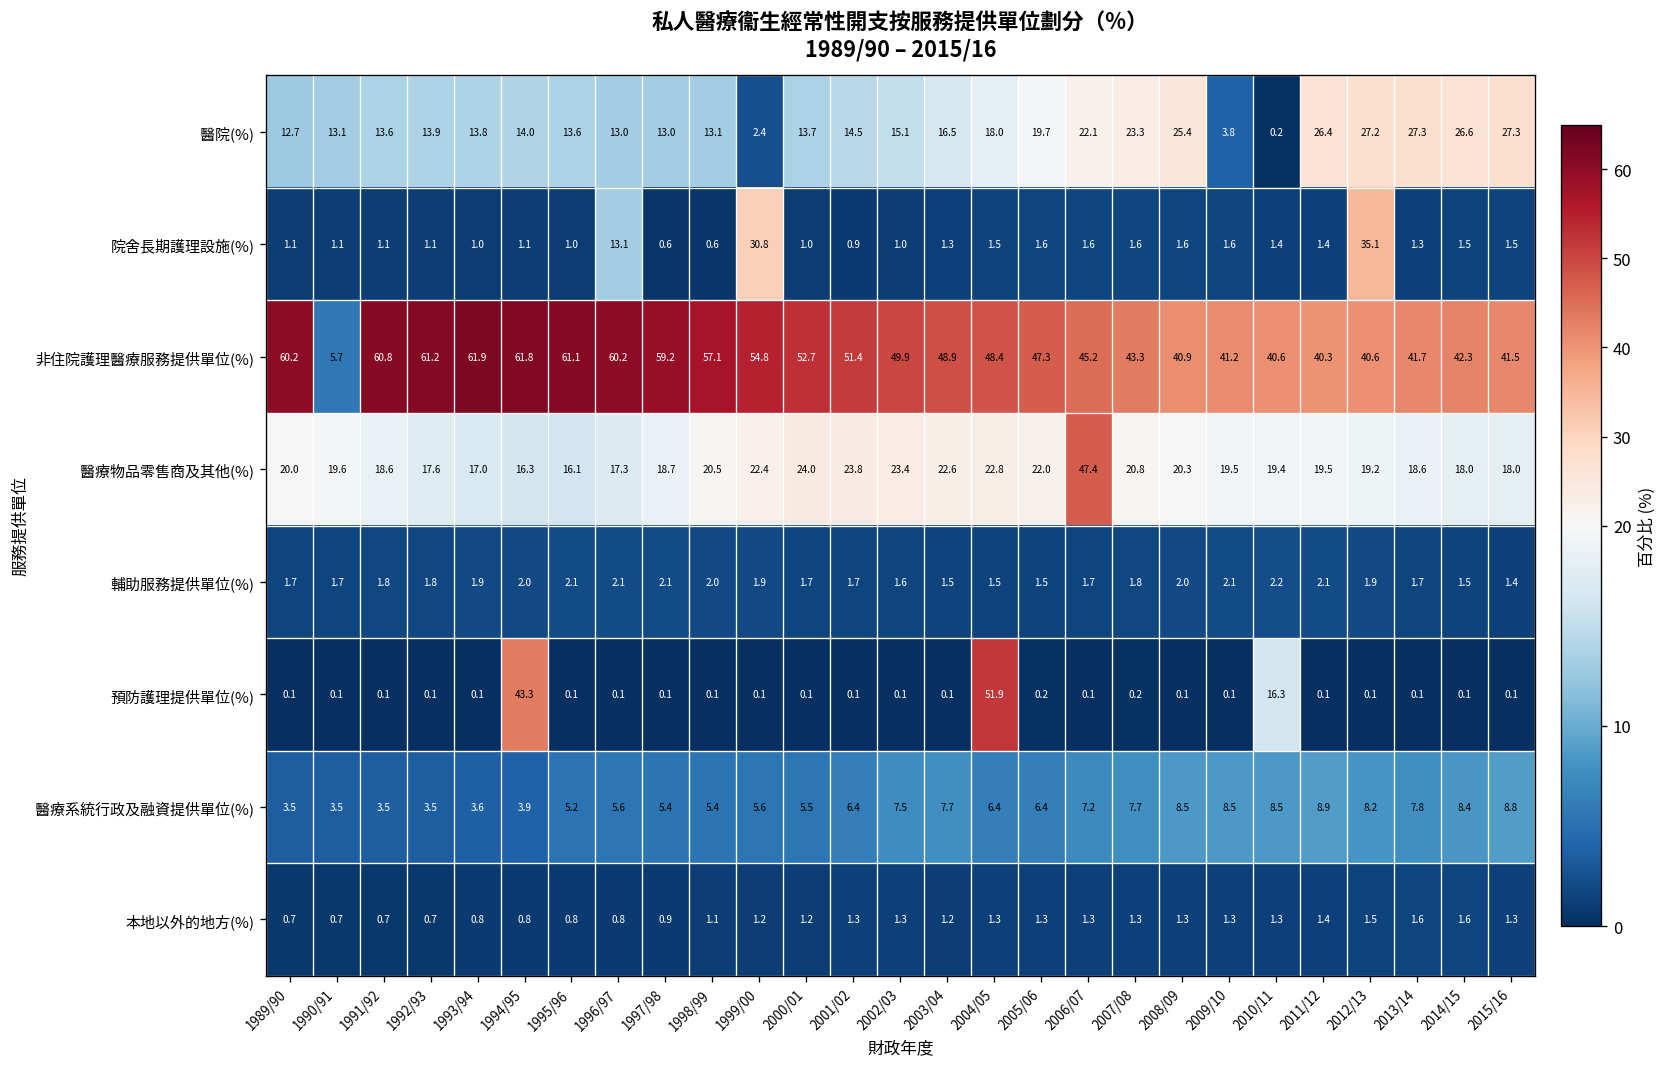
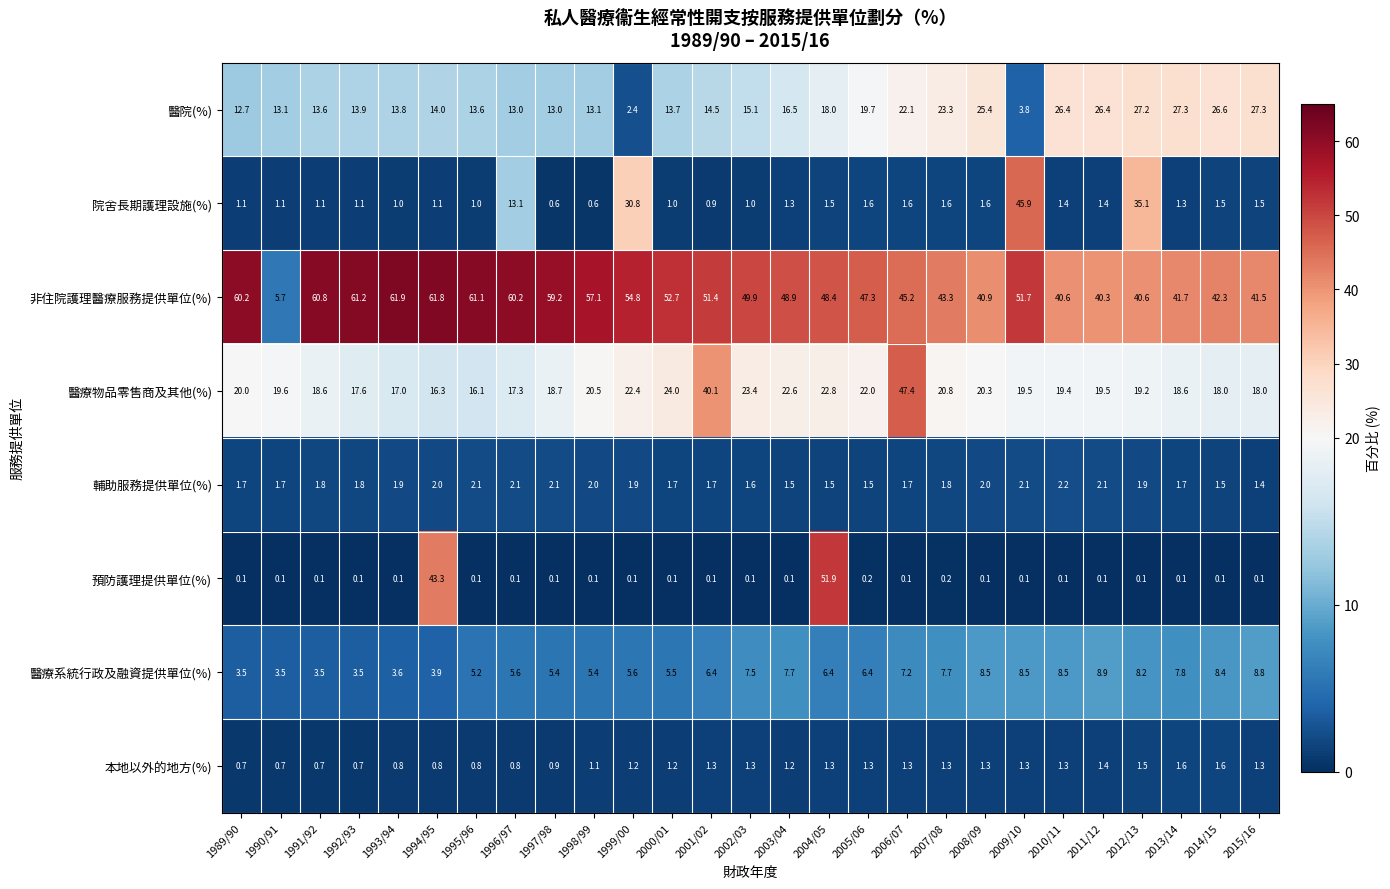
醫院(%), 2010/11: 0.2 -> 26.4
院舍長期護理設施(%), 2009/10: 1.6 -> 45.9
非住院護理醫療服務提供單位(%), 2009/10: 41.2 -> 51.7
醫療物品零售商及其他(%), 2001/02: 23.8 -> 40.1
預防護理提供單位(%), 2010/11: 16.3 -> 0.1
